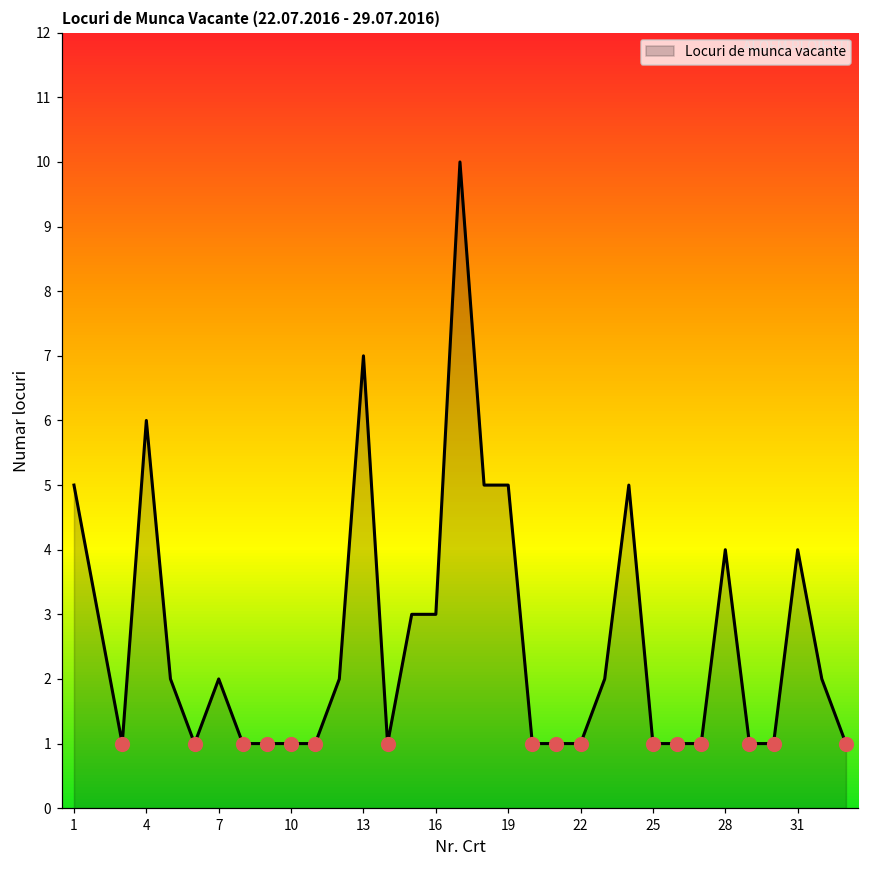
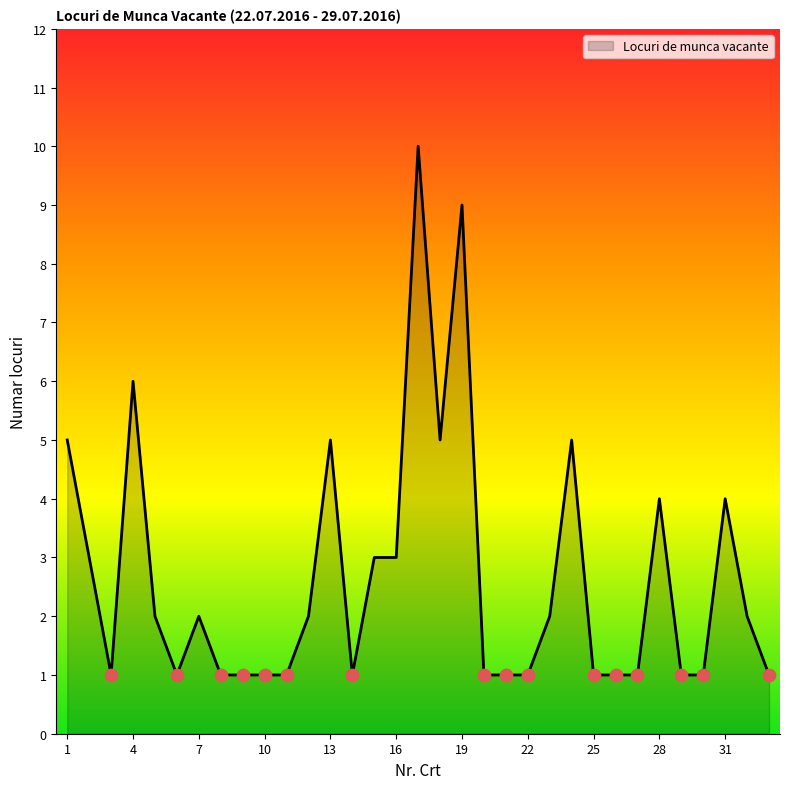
Locuri de munca vacante, 13: 7 -> 5
Locuri de munca vacante, 19: 5 -> 9
